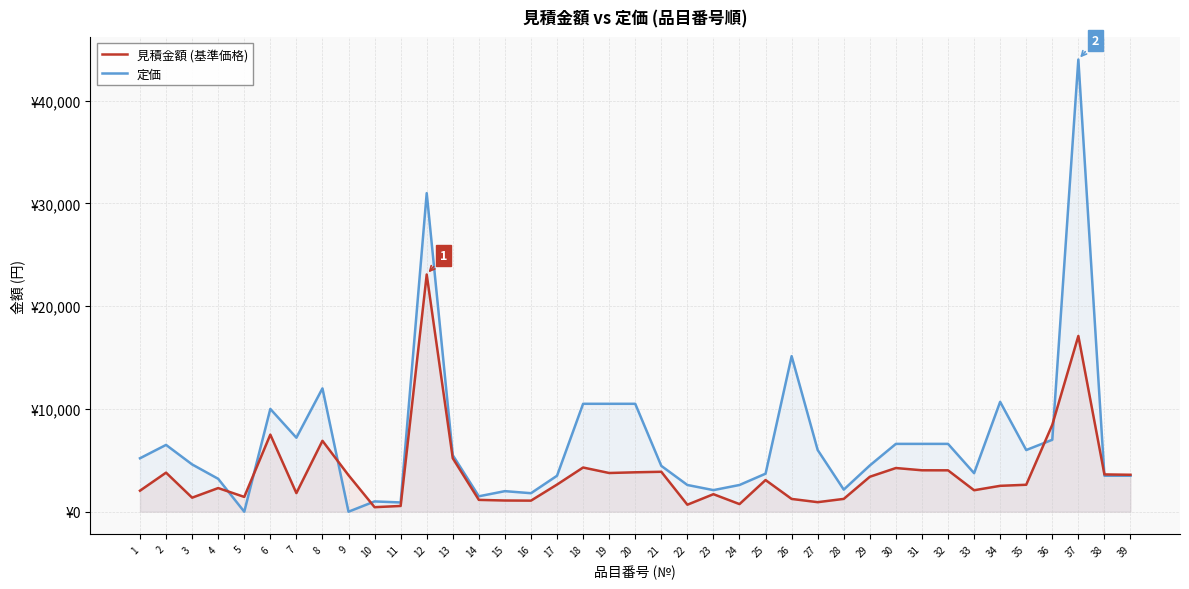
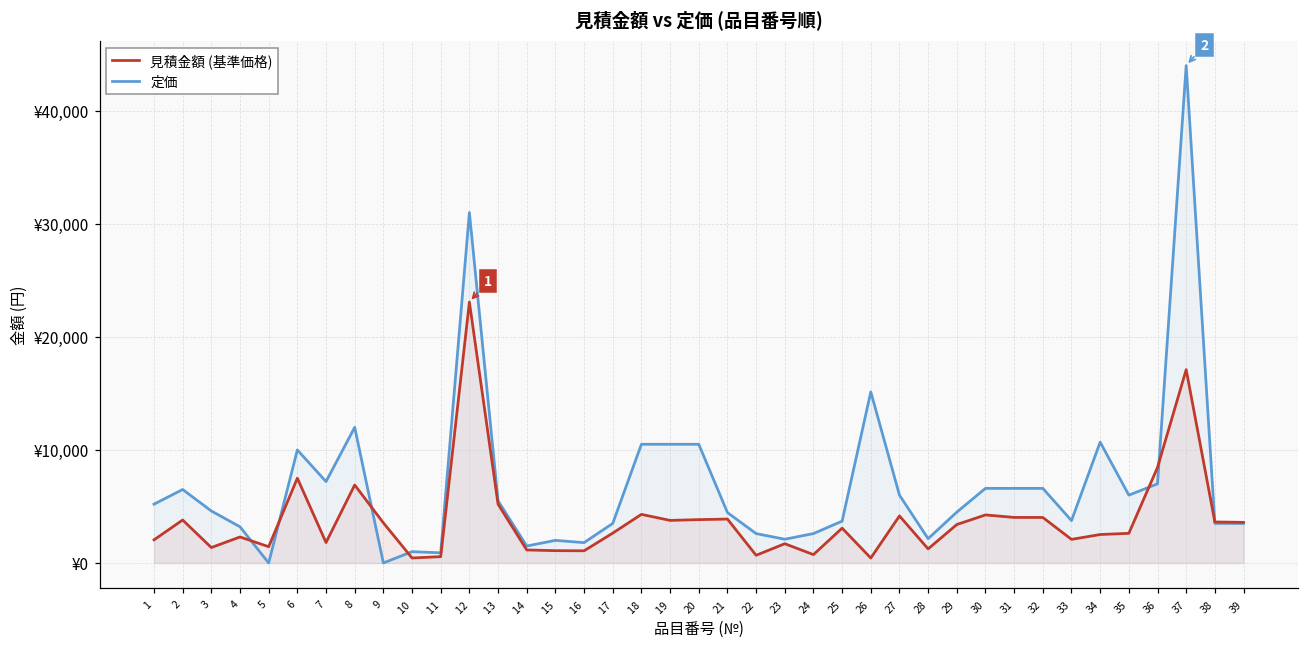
見積金額 (基準価格), 26: ¥1,200 -> ¥400
見積金額 (基準価格), 27: ¥900 -> ¥4,200
